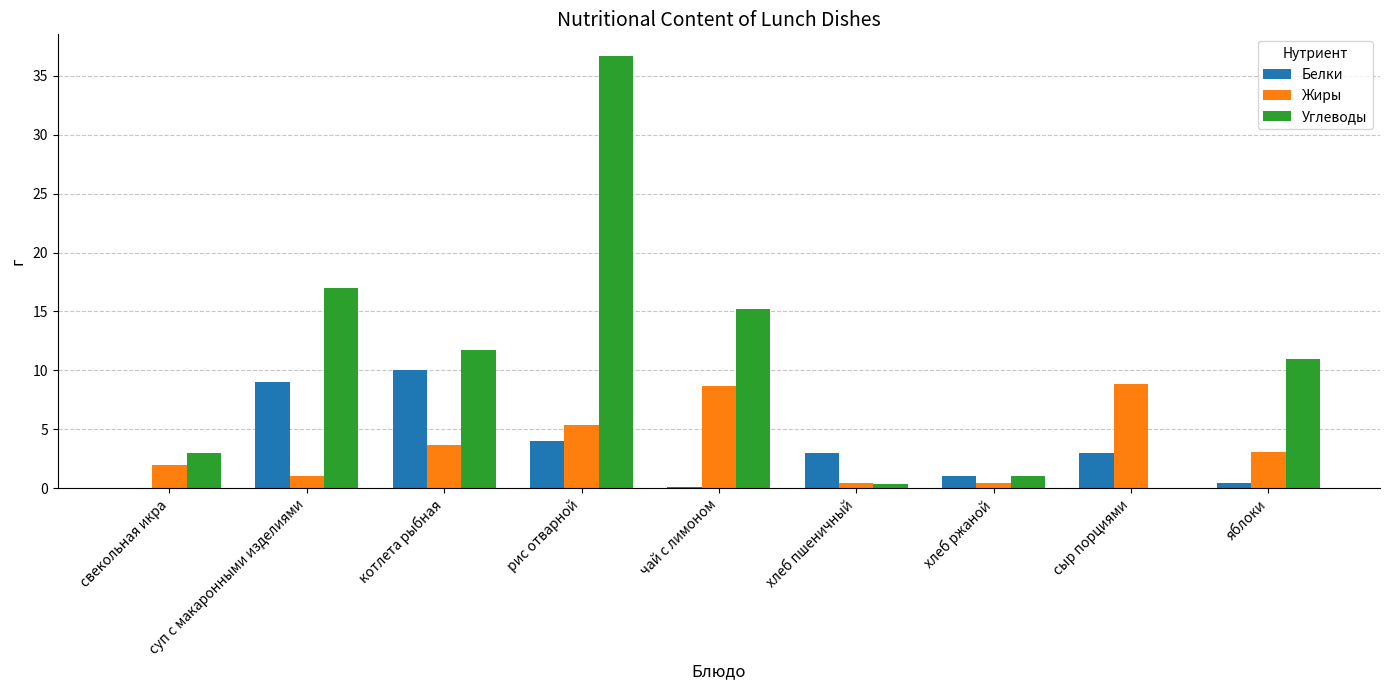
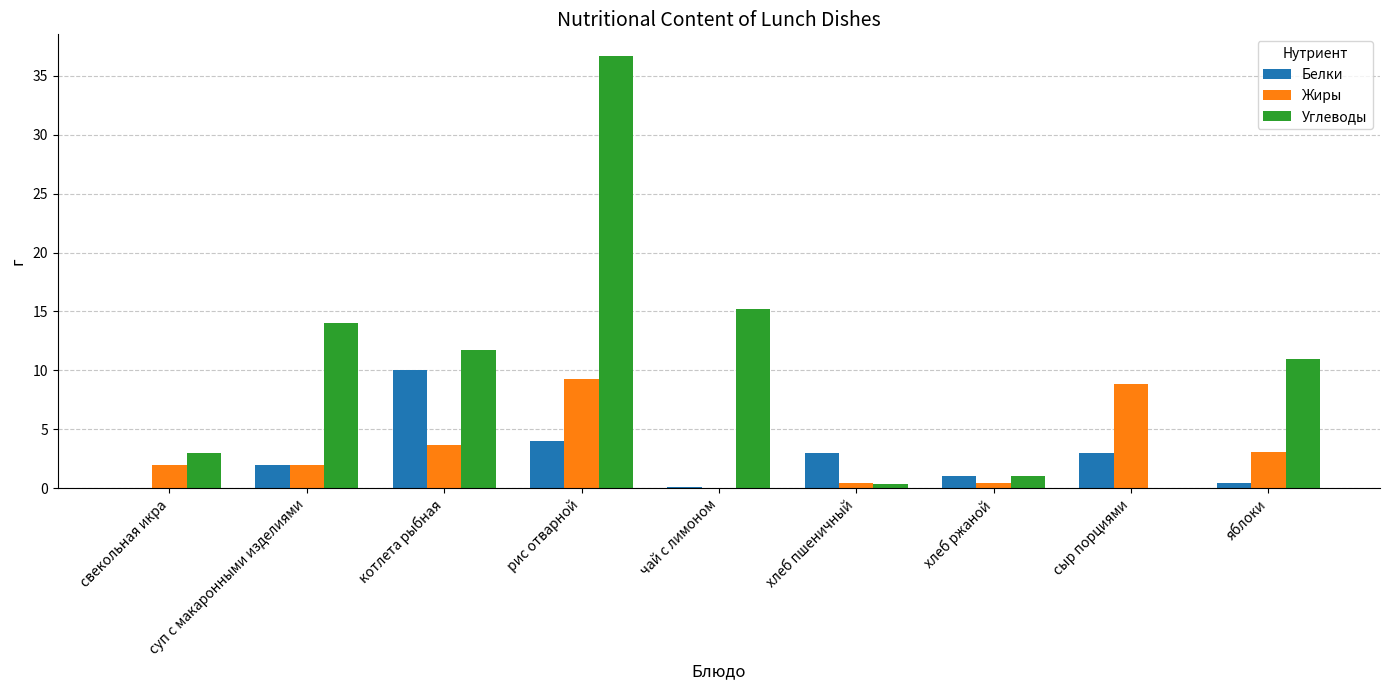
Белки, суп с макаронными изделиями: 9 -> 2
Жиры, суп с макаронными изделиями: 1 -> 2
Углеводы, суп с макаронными изделиями: 17 -> 14
Жиры, рис отварной: 5.4 -> 9.3
Жиры, чай с лимоном: 8.7 -> 0.0
